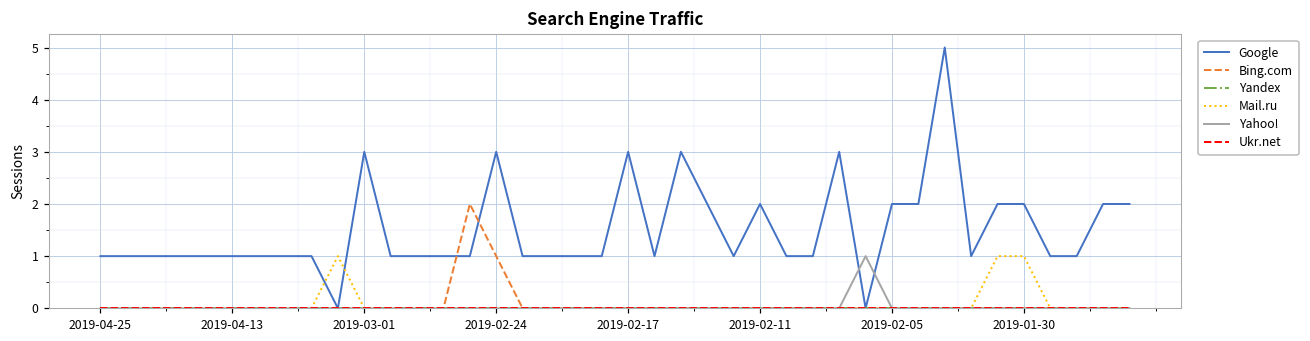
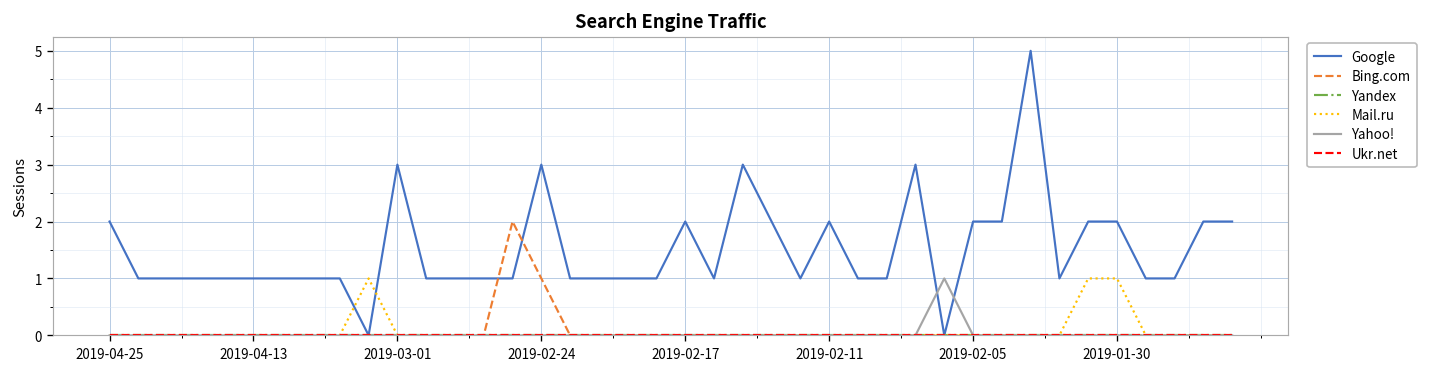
Google, 2019-04-25: 1 -> 2
Google, 2019-02-17: 3 -> 2
